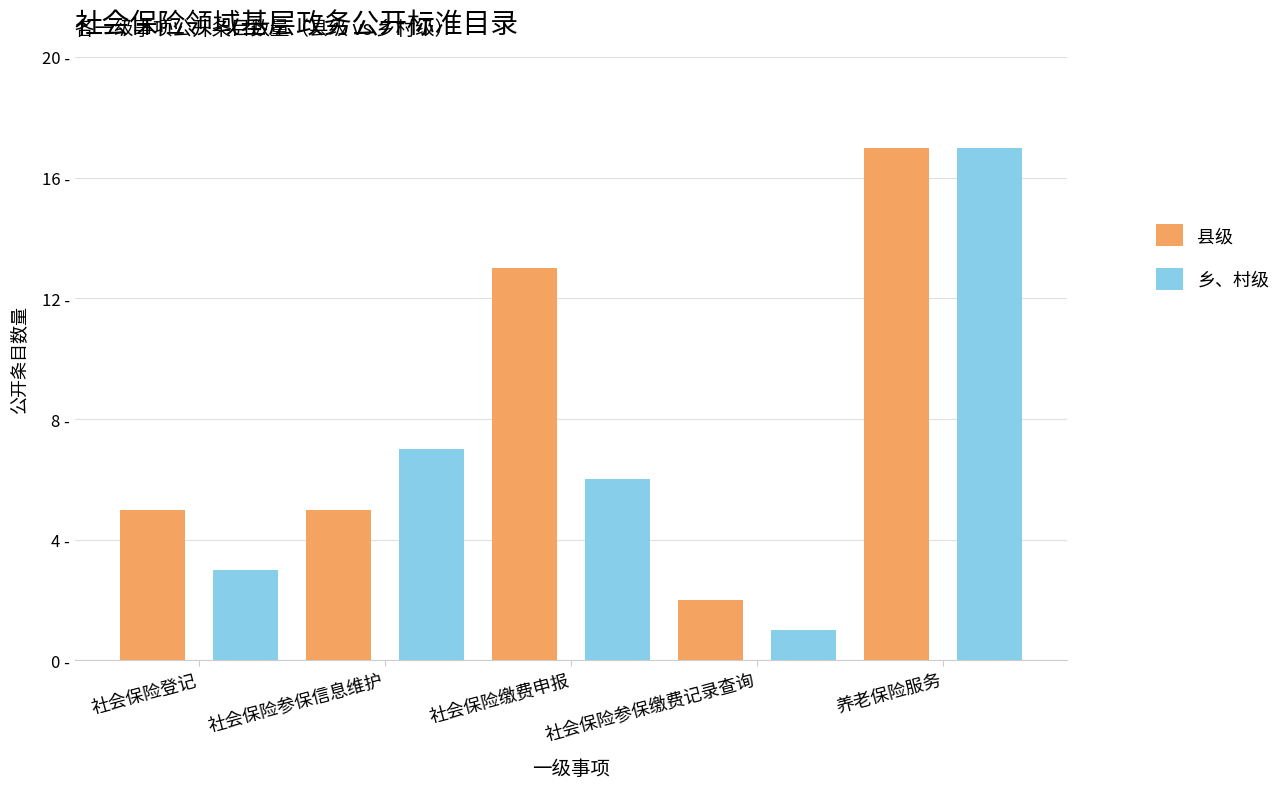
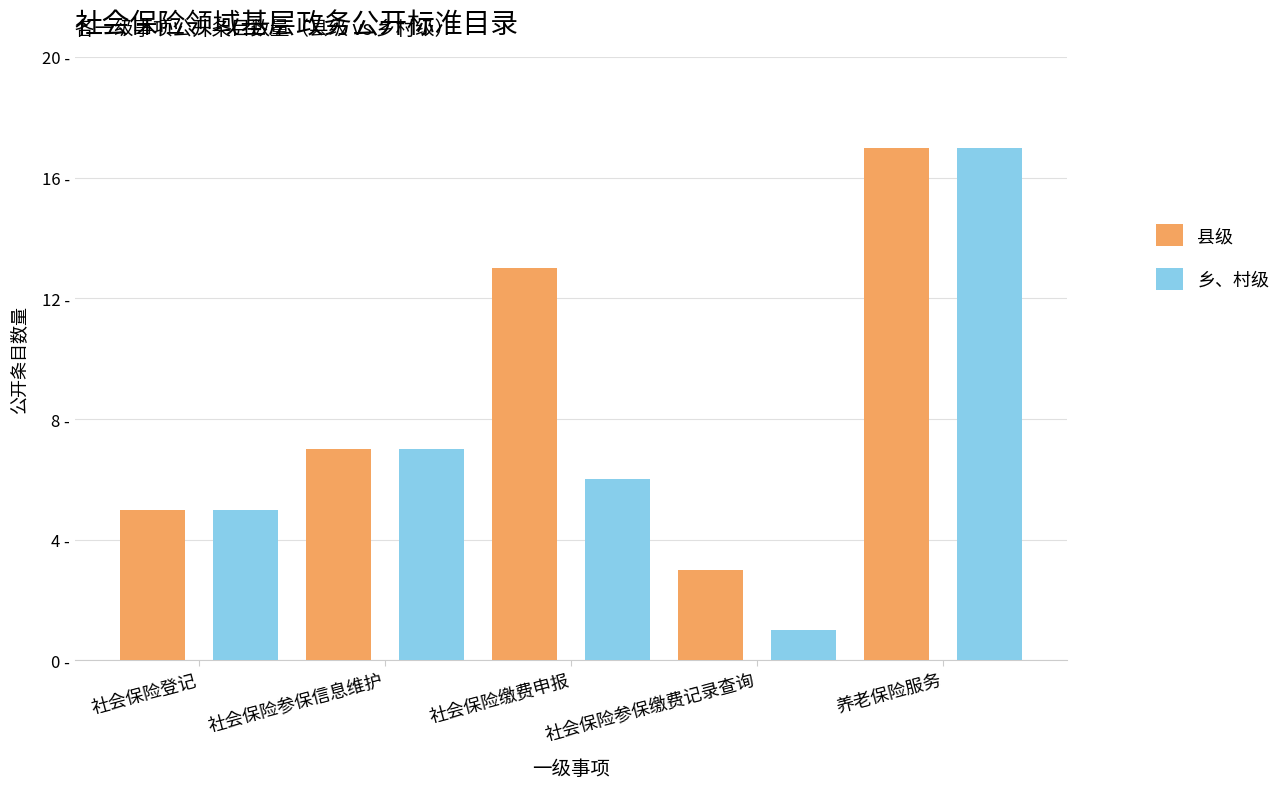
乡、村级, 社会保险登记: 3 - -> 5 -
县级, 社会保险参保信息维护: 5 - -> 7 -
县级, 社会保险参保缴费记录查询: 2 - -> 3 -
